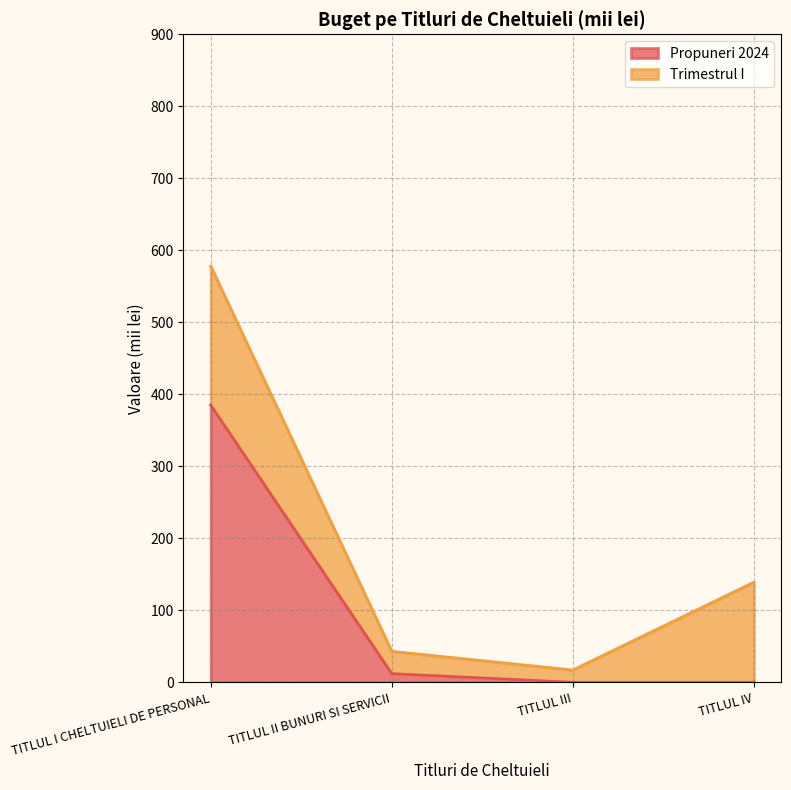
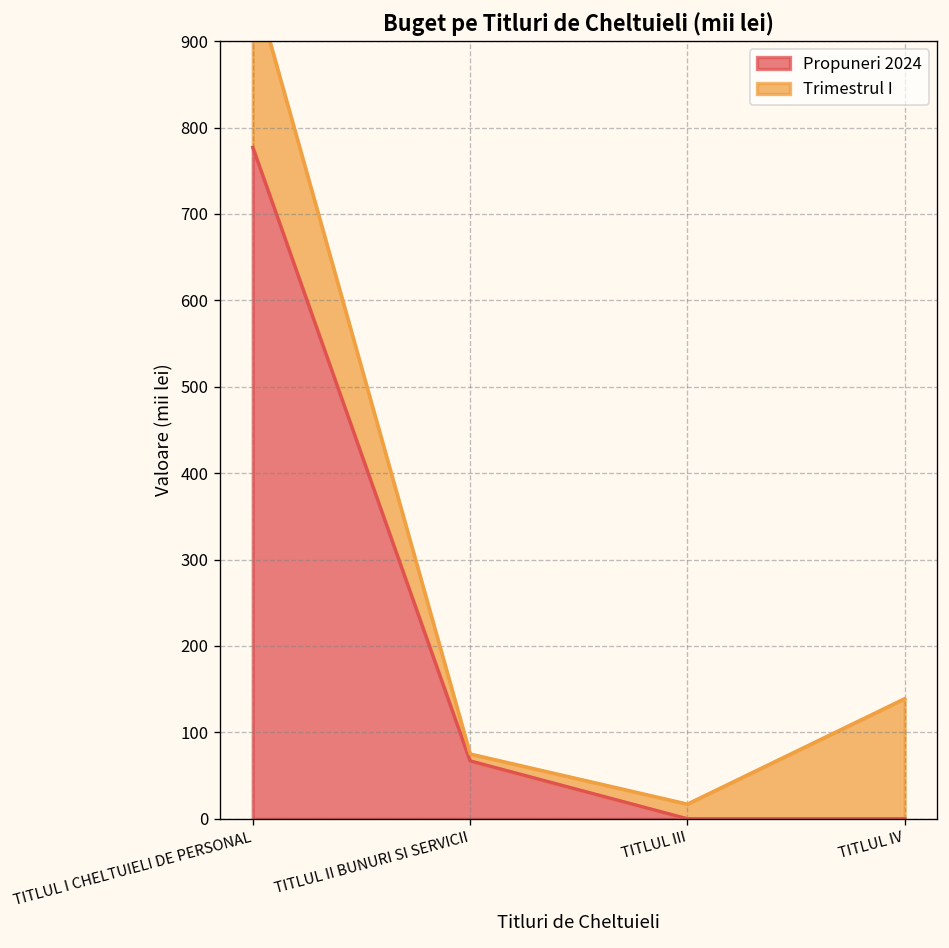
Propuneri 2024, TITLUL I CHELTUIELI DE PERSONAL: 390 -> 780
Propuneri 2024, TITLUL II BUNURI SI SERVICII: 10 -> 70
Trimestrul I, TITLUL II BUNURI SI SERVICII: 30 -> 10
